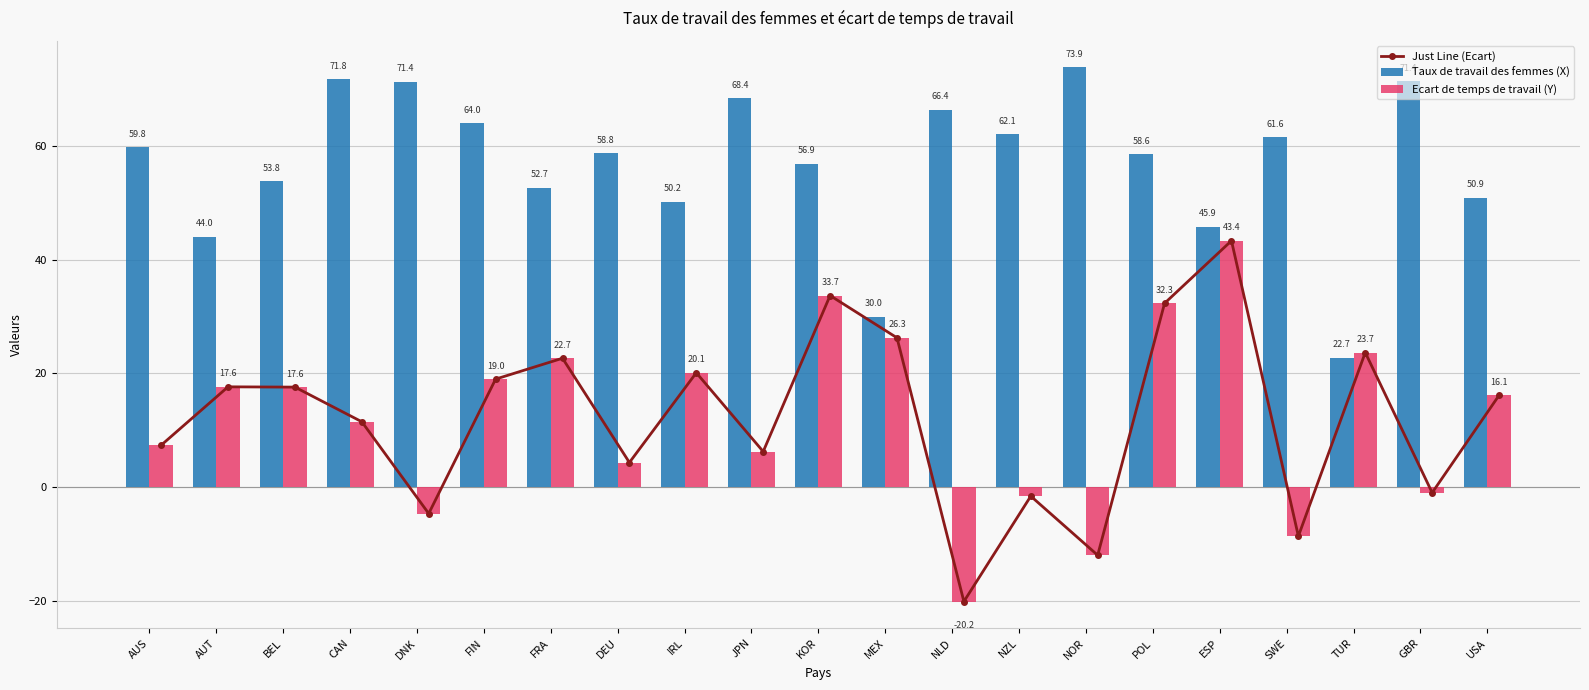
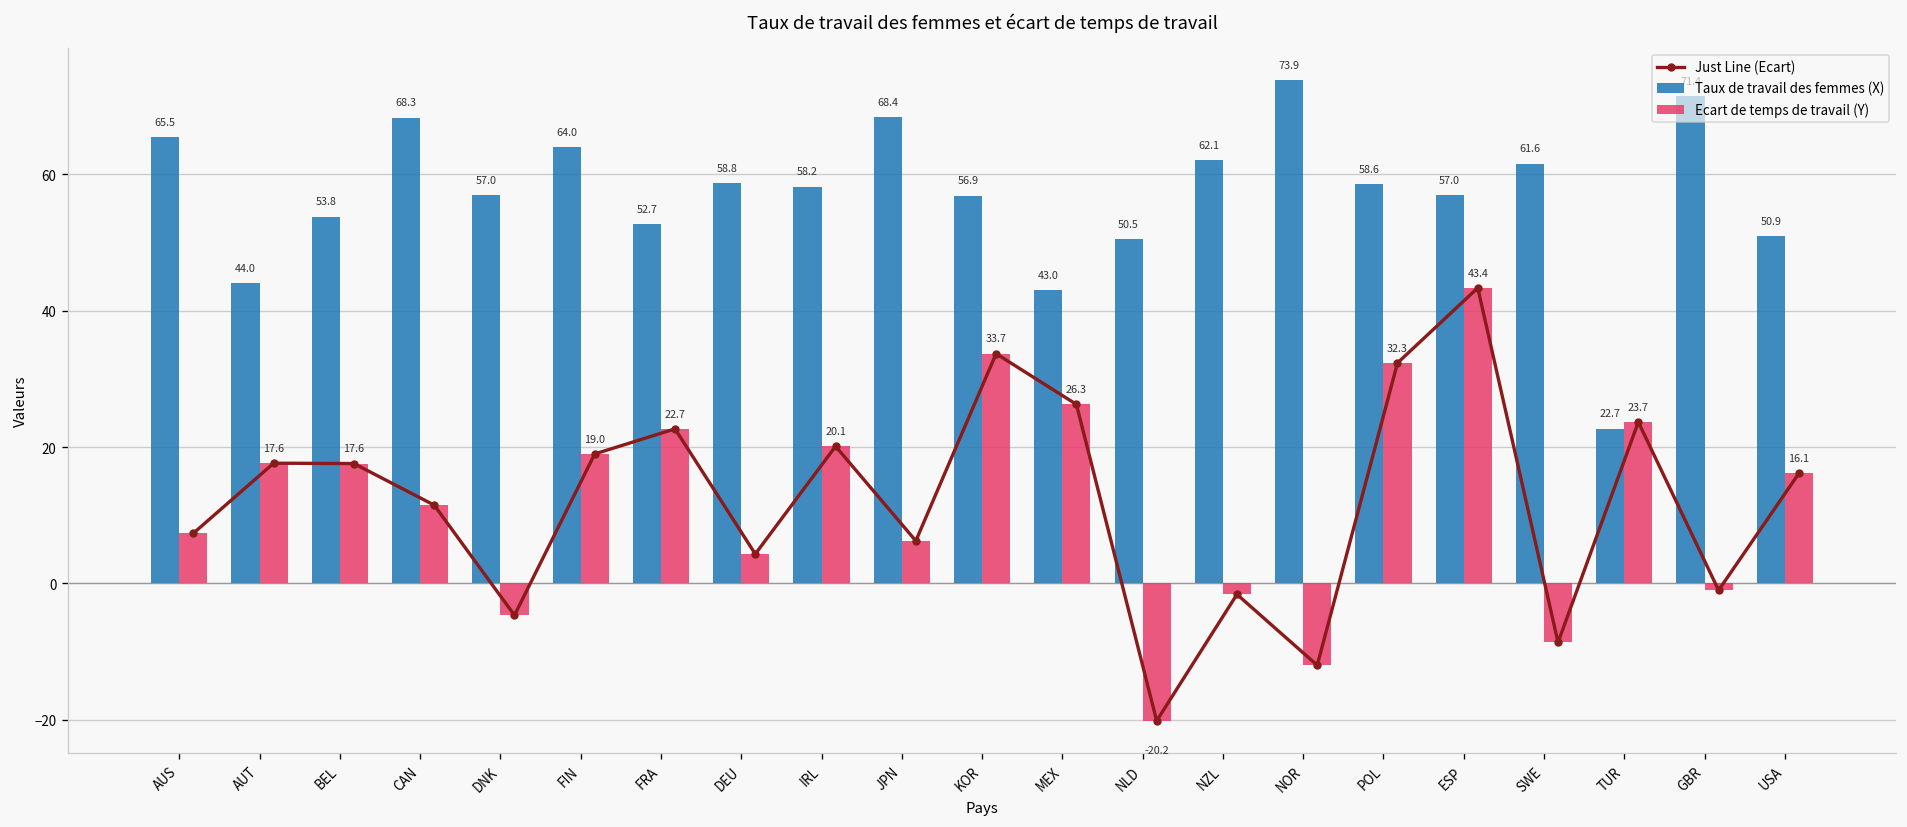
Taux de travail des femmes (X), AUS: 59.8 -> 65.5
Taux de travail des femmes (X), CAN: 71.8 -> 68.3
Taux de travail des femmes (X), DNK: 71.4 -> 57.0
Taux de travail des femmes (X), IRL: 50.2 -> 58.2
Taux de travail des femmes (X), MEX: 30.0 -> 43.0
Taux de travail des femmes (X), NLD: 66.4 -> 50.5
Taux de travail des femmes (X), ESP: 45.9 -> 57.0
